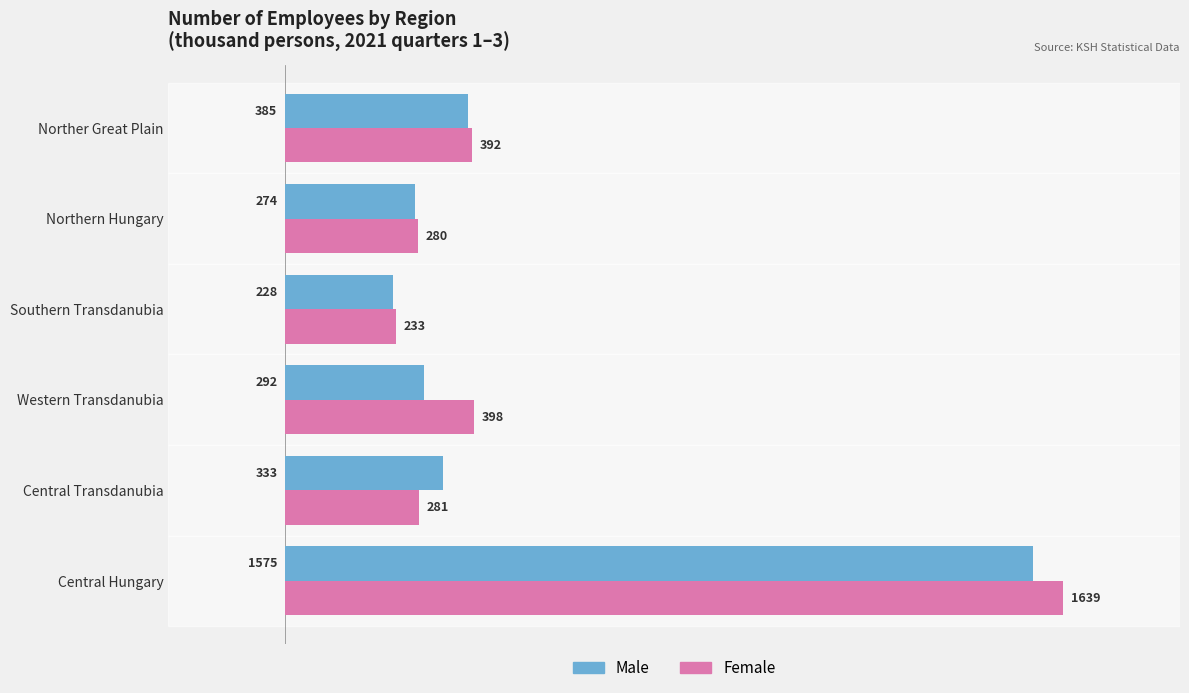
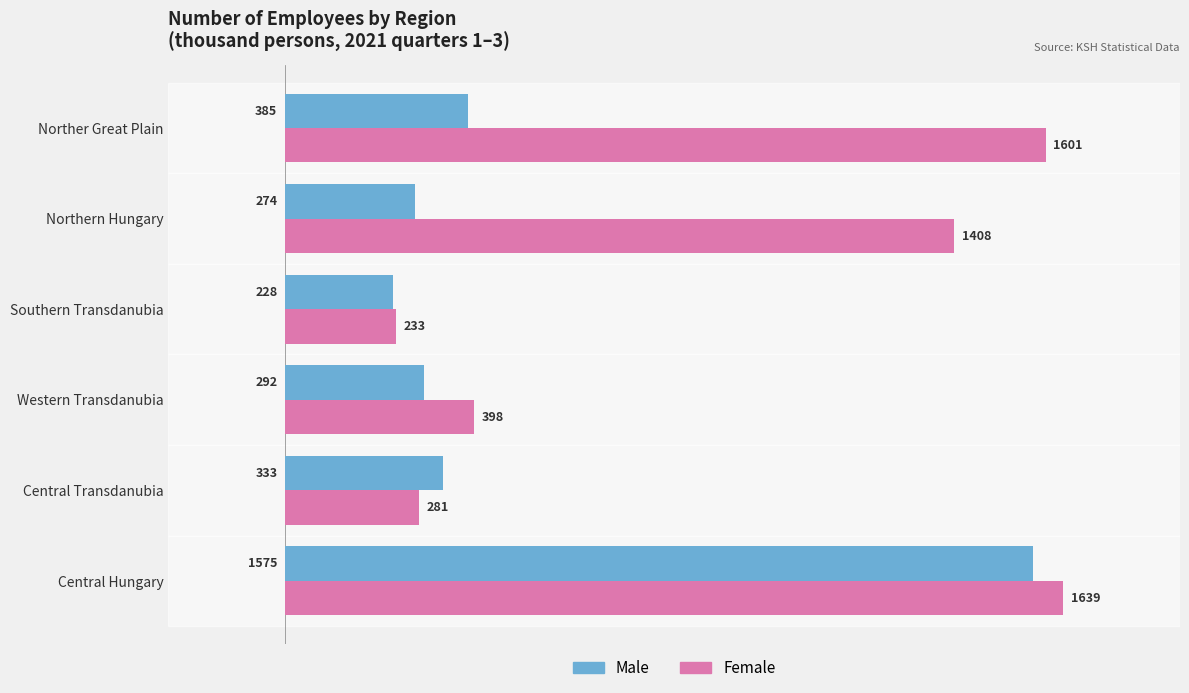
Female, Norther Great Plain: 392 -> 1601
Female, Northern Hungary: 280 -> 1408
